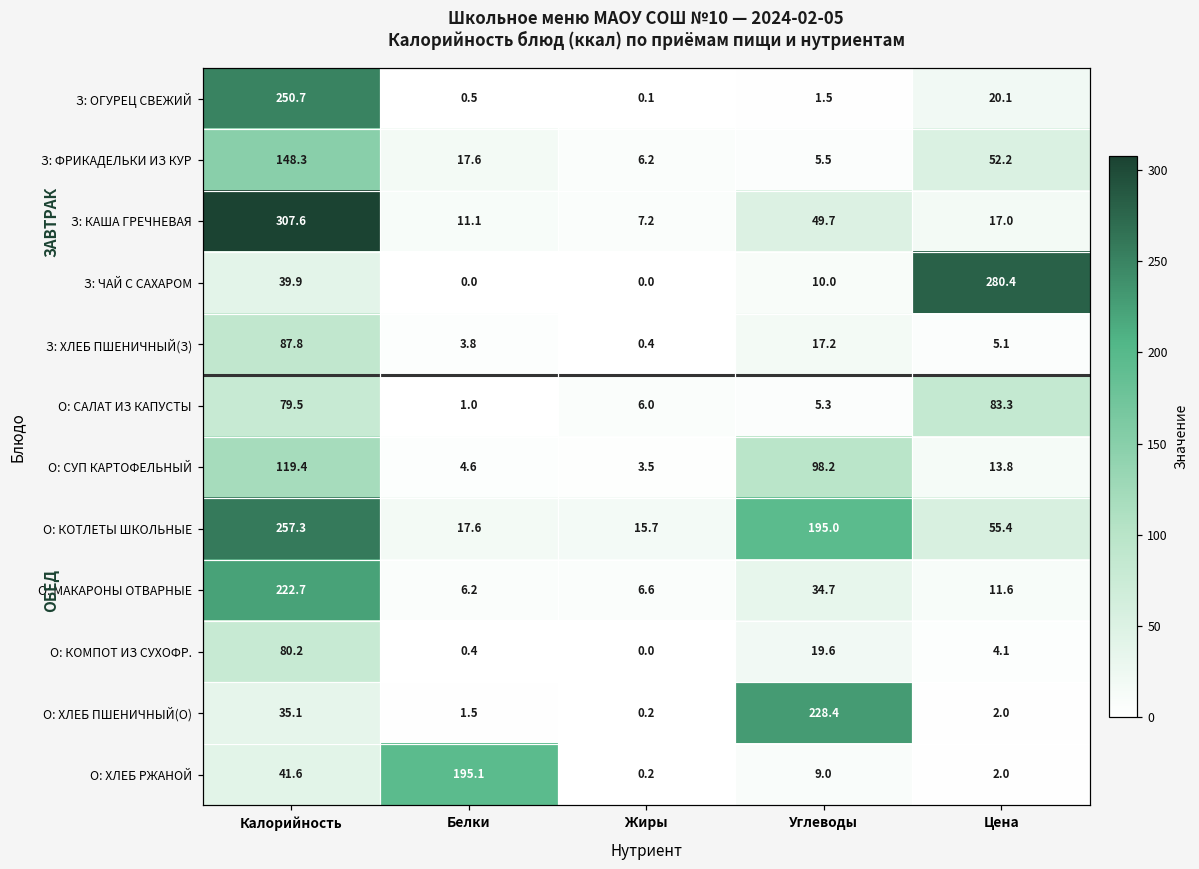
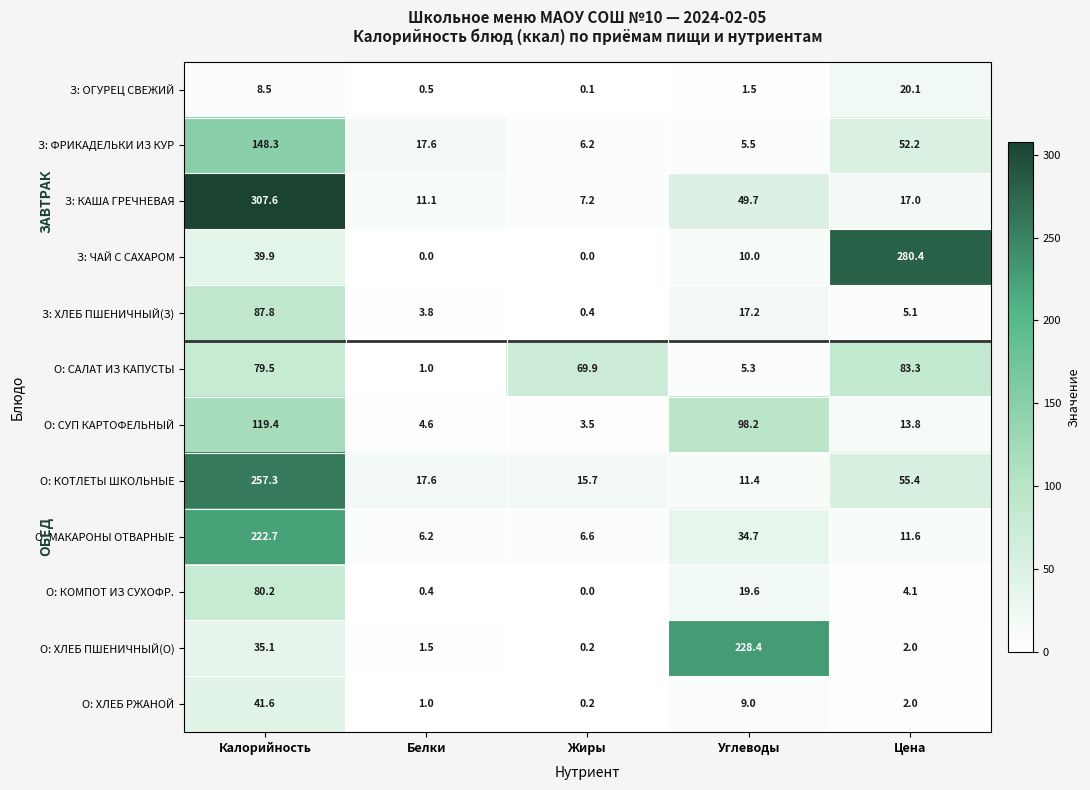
З: ОГУРЕЦ СВЕЖИЙ, Калорийность: 250.7 -> 8.5
О: САЛАТ ИЗ КАПУСТЫ, Жиры: 6.0 -> 69.9
О: КОТЛЕТЫ ШКОЛЬНЫЕ, Углеводы: 195.0 -> 11.4
О: ХЛЕБ РЖАНОЙ, Белки: 195.1 -> 1.0
